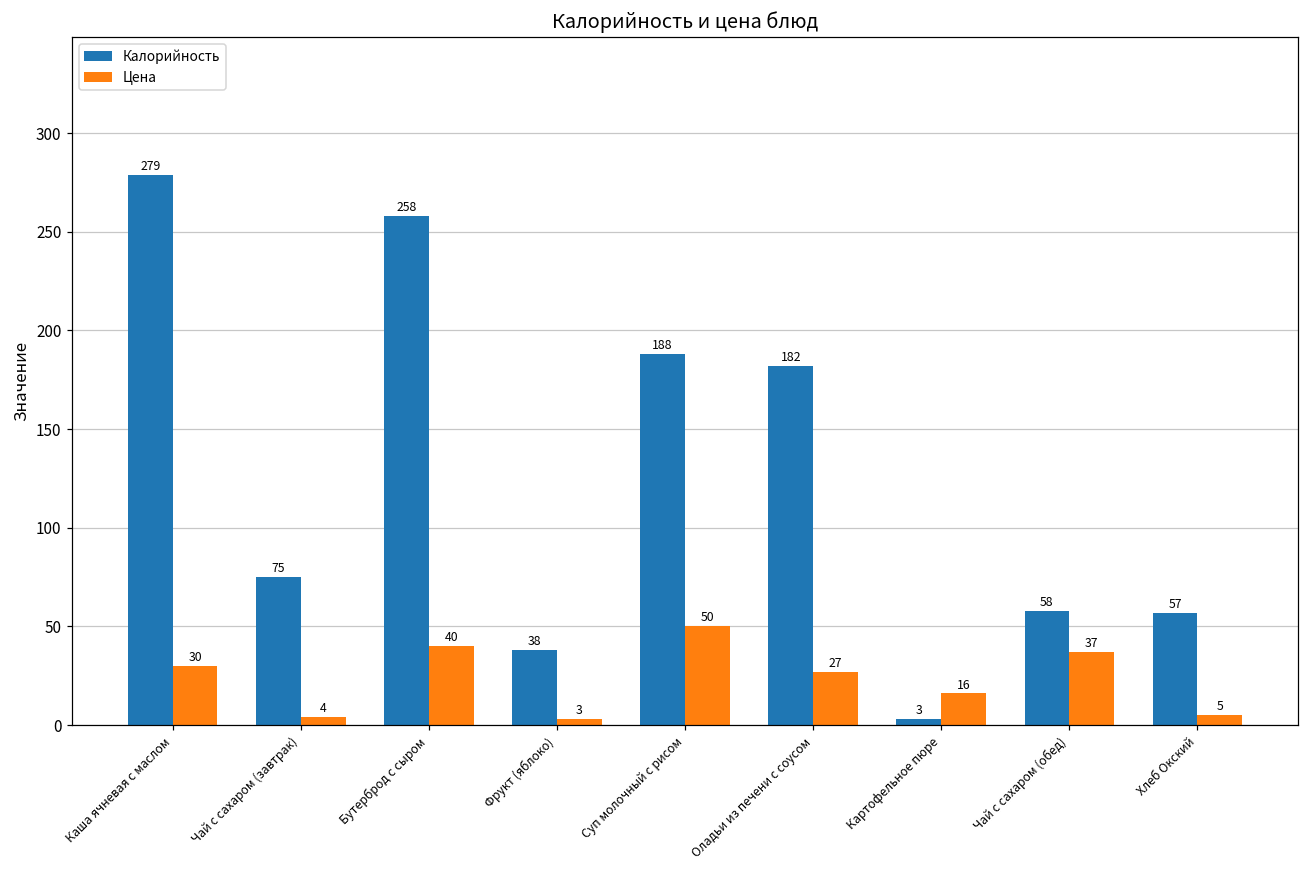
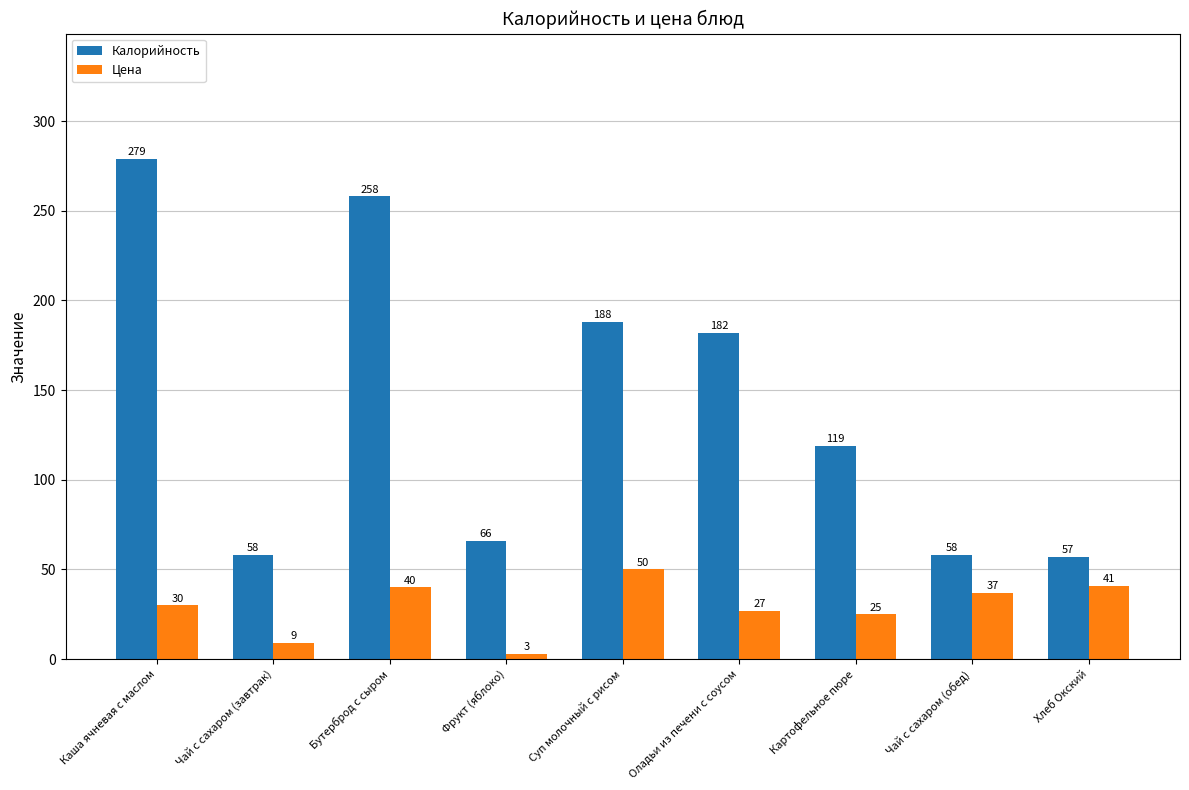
Калорийность, Чай с сахаром (завтрак): 75 -> 58
Цена, Чай с сахаром (завтрак): 4 -> 9
Калорийность, Фрукт (яблоко): 38 -> 66
Калорийность, Картофельное пюре: 3 -> 119
Цена, Картофельное пюре: 16 -> 25
Цена, Хлеб Окский: 5 -> 41
